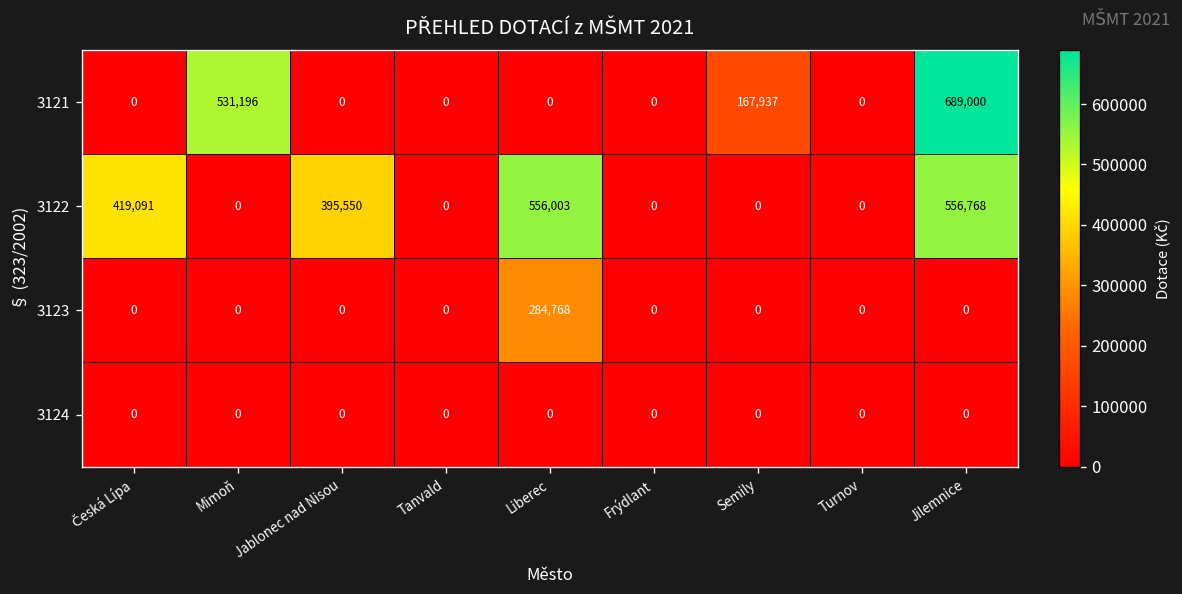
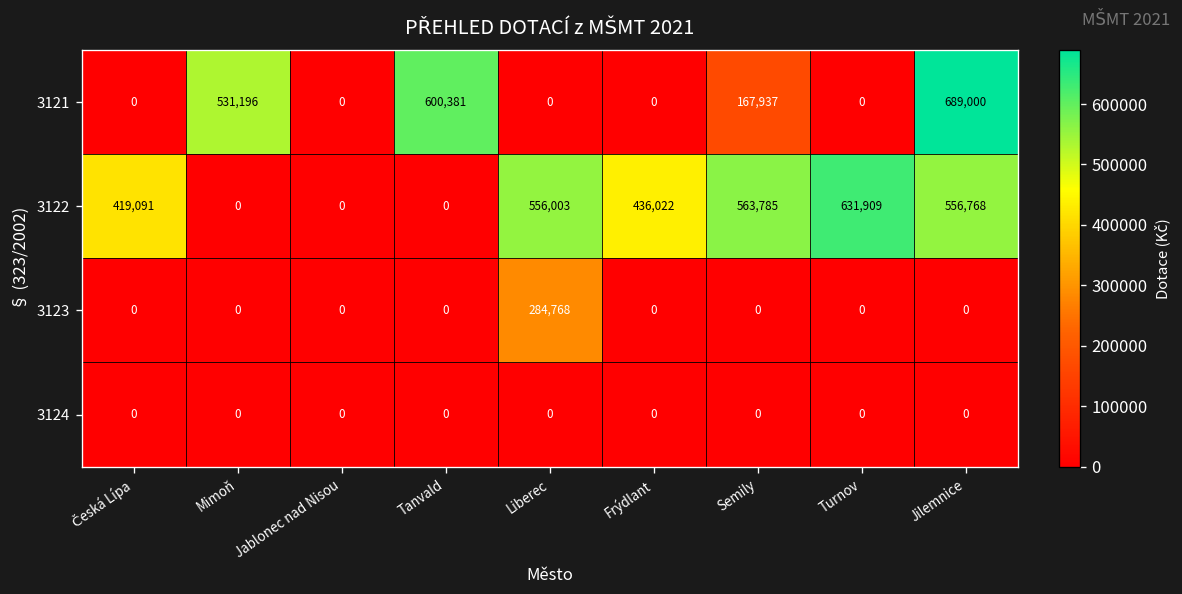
3121, Tanvald: 0 -> 600,381
3122, Jablonec nad Nisou: 395,550 -> 0
3122, Frýdlant: 0 -> 436,022
3122, Semily: 0 -> 563,785
3122, Turnov: 0 -> 631,909
